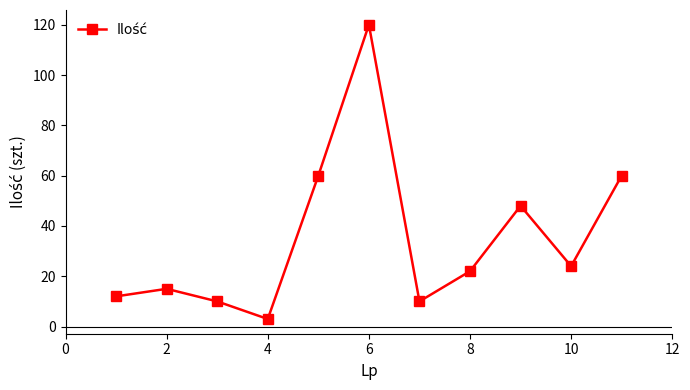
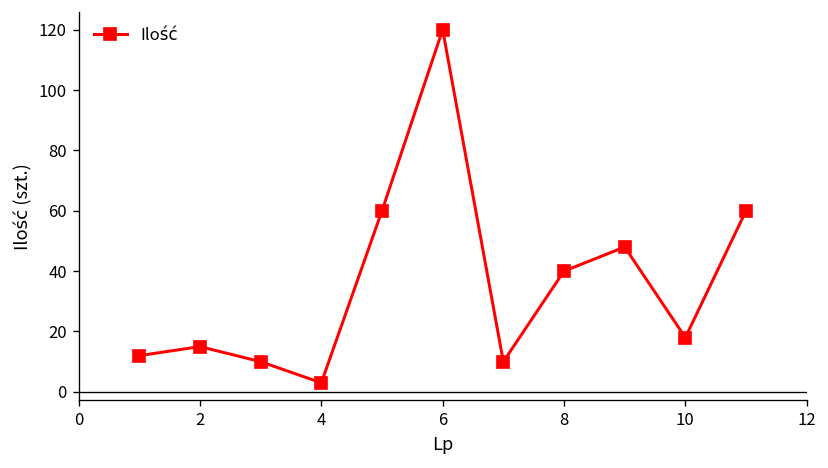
8: 22 -> 40
10: 24 -> 18
